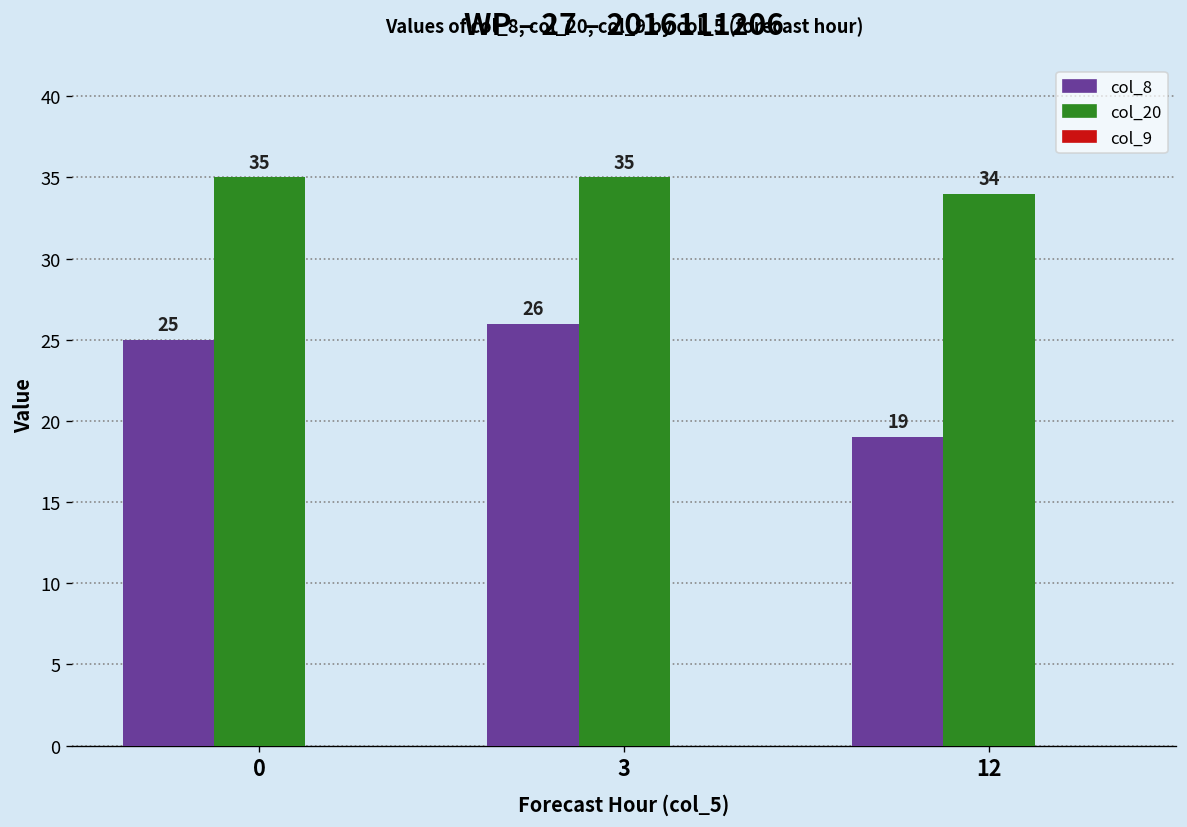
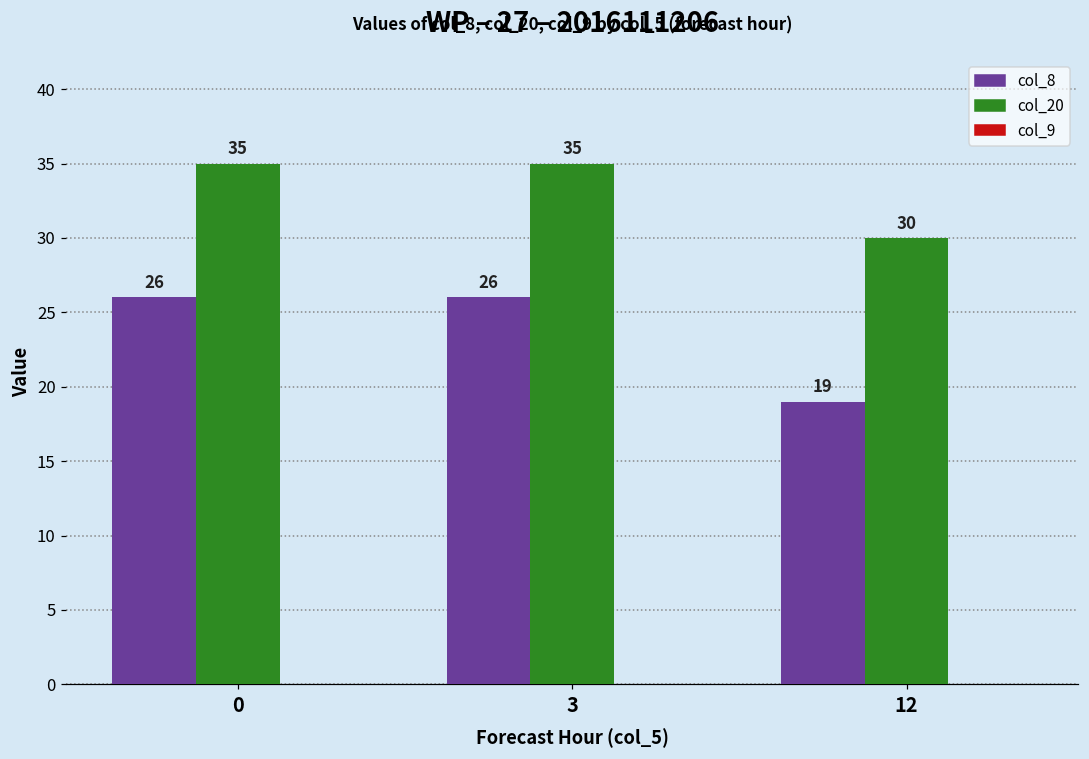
col_8, 0: 25 -> 26
col_20, 12: 34 -> 30
